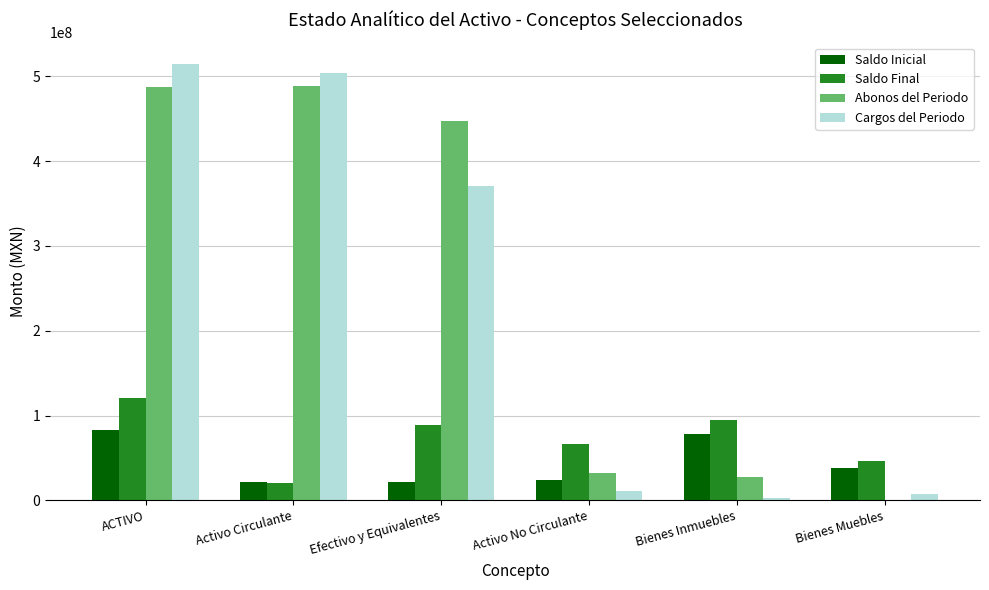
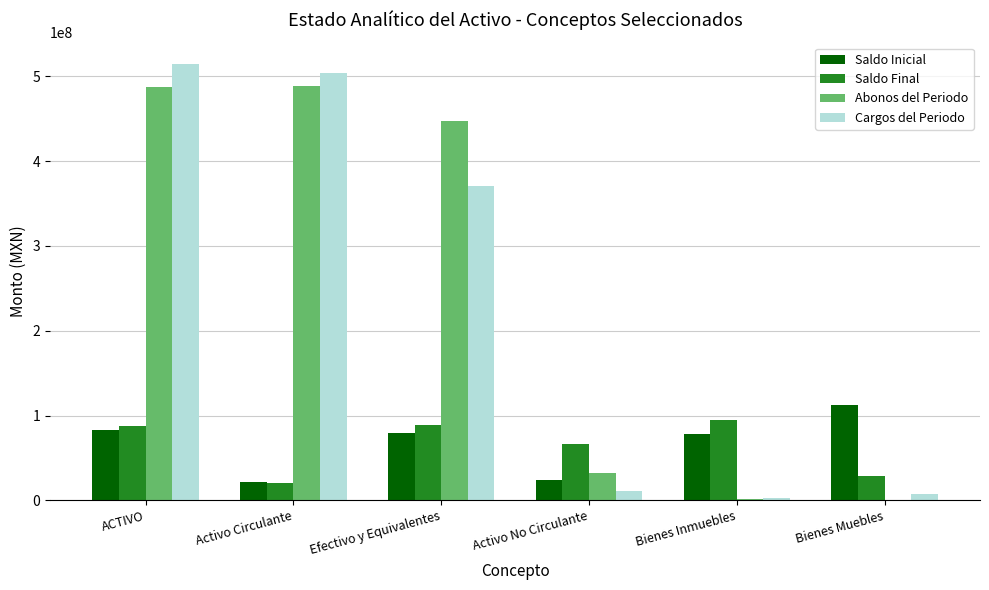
Saldo Final, ACTIVO: 120000000 -> 90000000
Saldo Inicial, Efectivo y Equivalentes: 20000000 -> 80000000
Abonos del Periodo, Bienes Inmuebles: 30000000 -> 0
Saldo Inicial, Bienes Muebles: 40000000 -> 110000000
Saldo Final, Bienes Muebles: 50000000 -> 30000000
